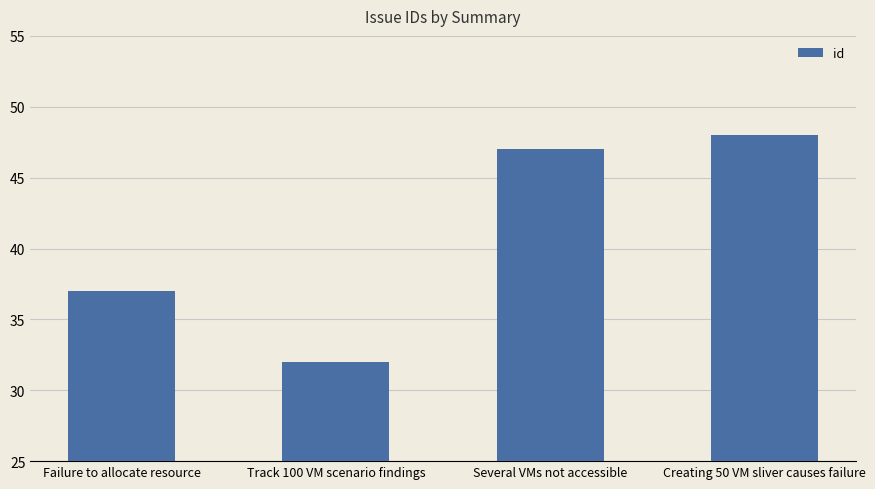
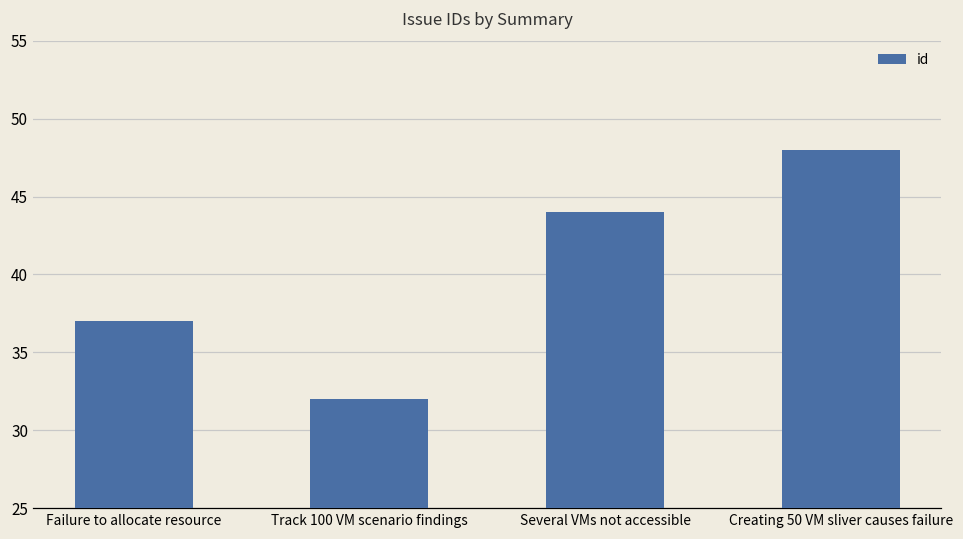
Several VMs not accessible: 47 -> 44
